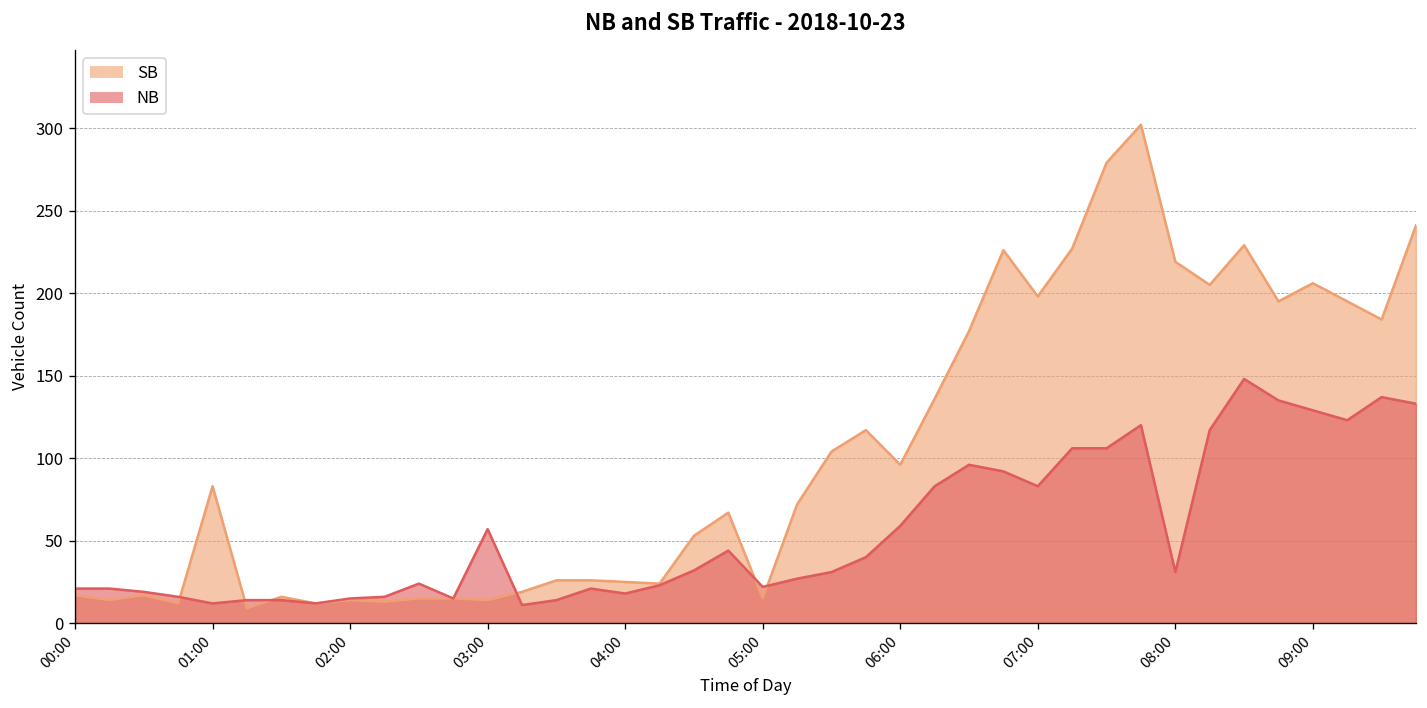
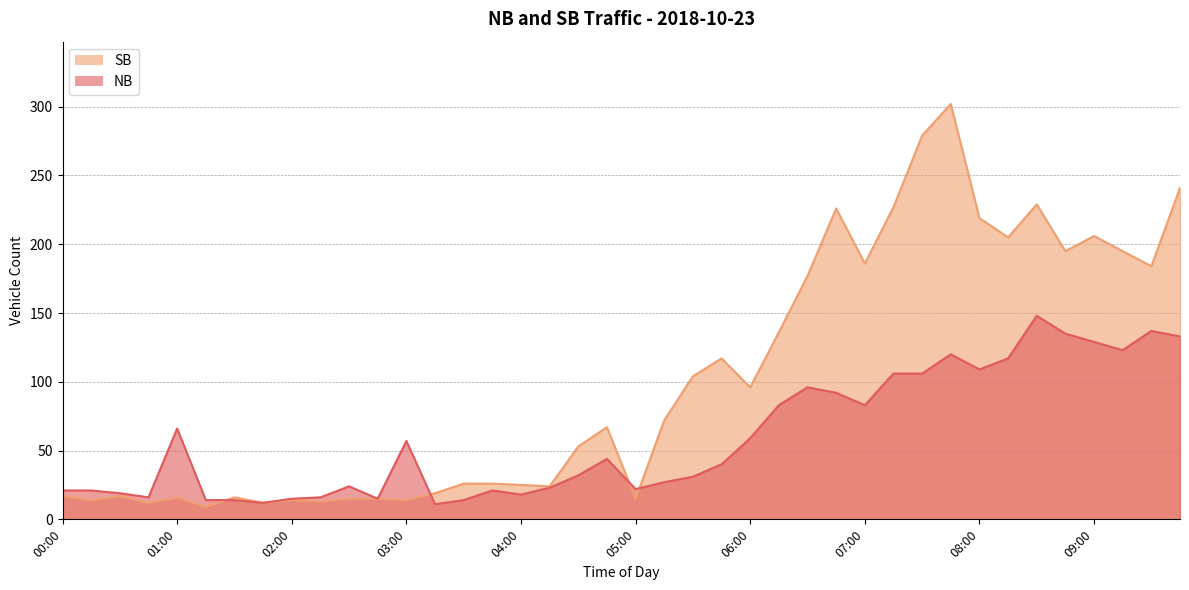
SB, 01:00: 83 -> 16
NB, 01:00: 12 -> 66
SB, 07:00: 198 -> 186
NB, 08:00: 31 -> 109
